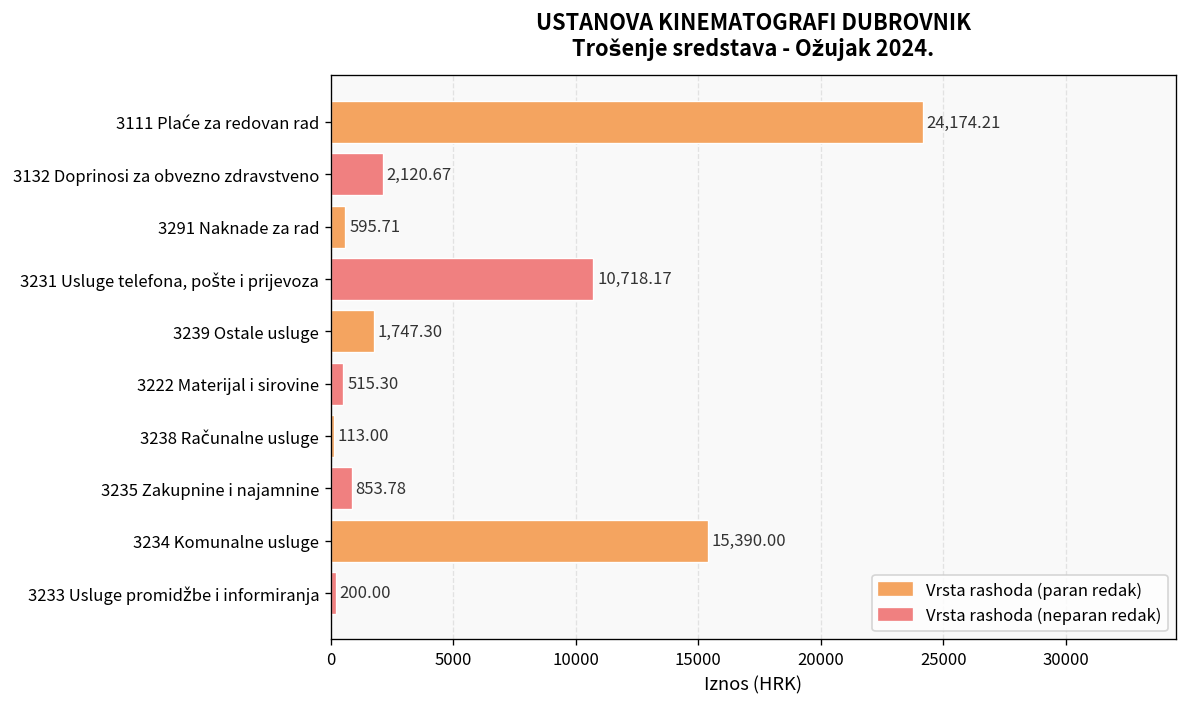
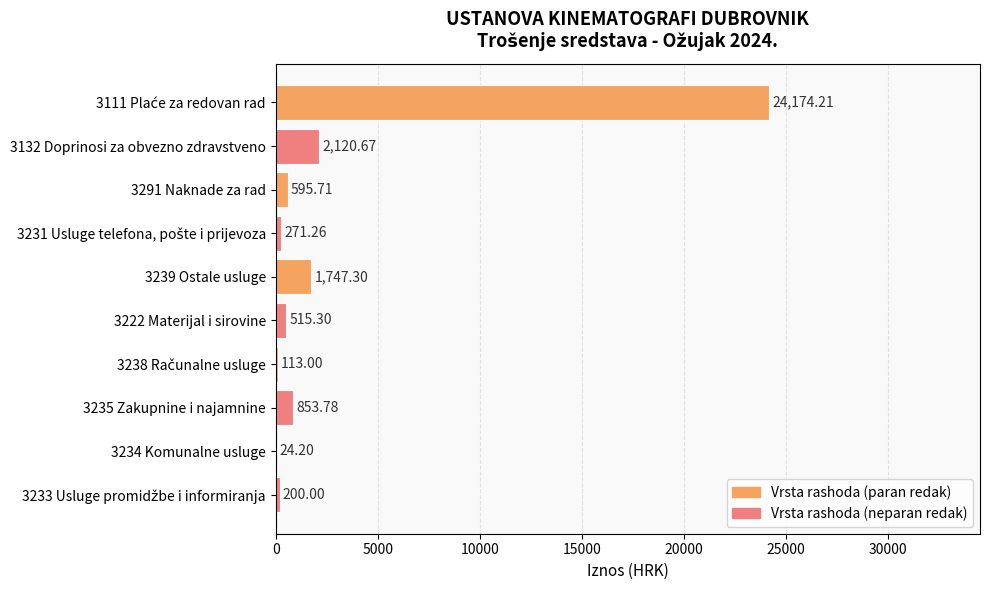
3231 Usluge telefona, pošte i prijevoza: 10,718.17 -> 271.26
3234 Komunalne usluge: 15,390.00 -> 24.20
